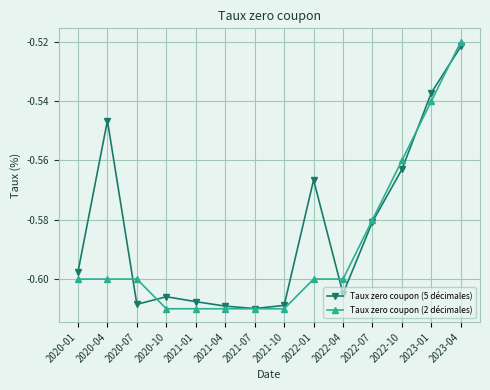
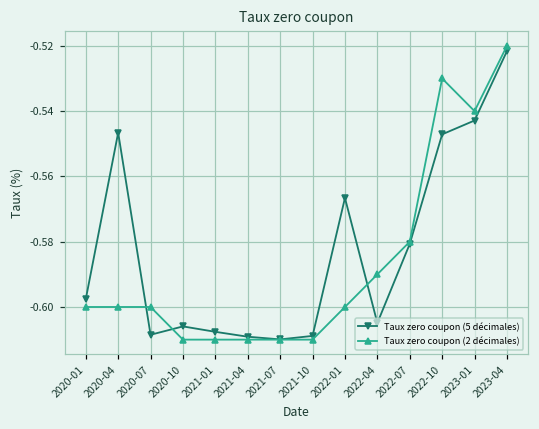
Taux zero coupon (2 décimales), 2022-04: -0.60 -> -0.59
Taux zero coupon (5 décimales), 2022-10: -0.563 -> -0.547
Taux zero coupon (2 décimales), 2022-10: -0.56 -> -0.53
Taux zero coupon (5 décimales), 2023-01: -0.537 -> -0.543
